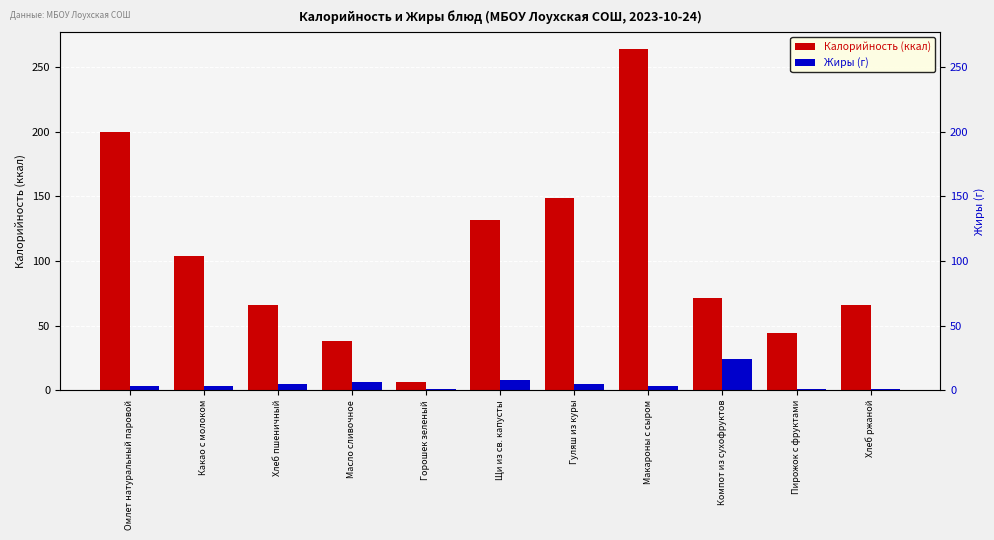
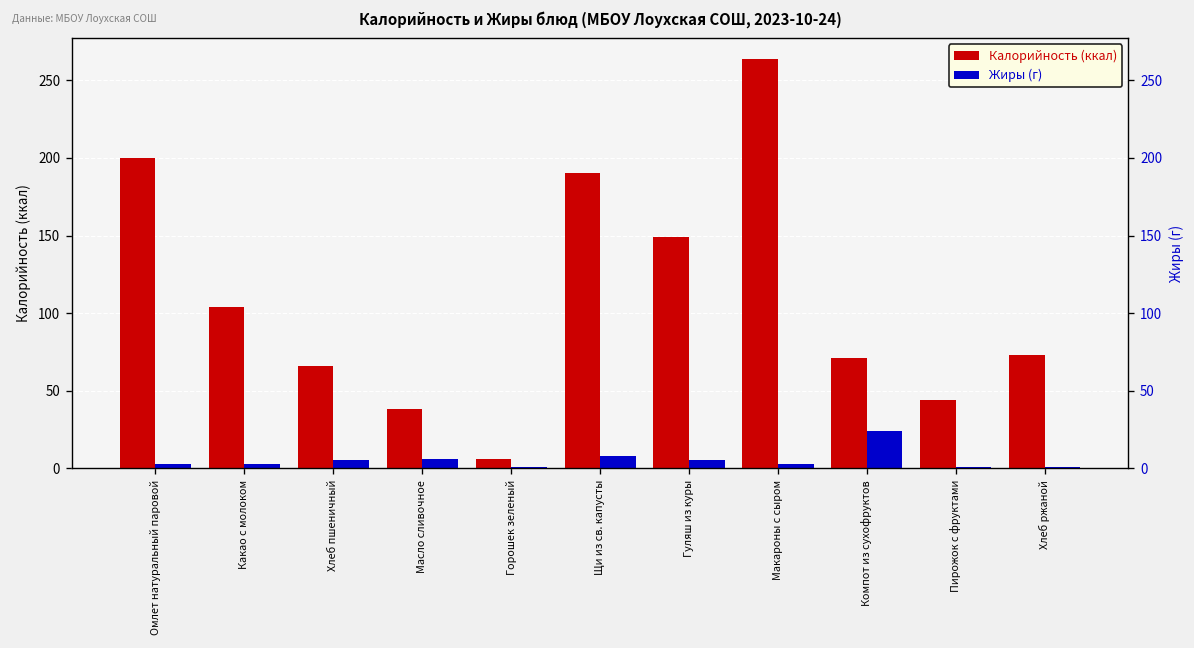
Калорийность (ккал), Щи из св. капусты: 132 -> 190
Калорийность (ккал), Хлеб ржаной: 66 -> 73
